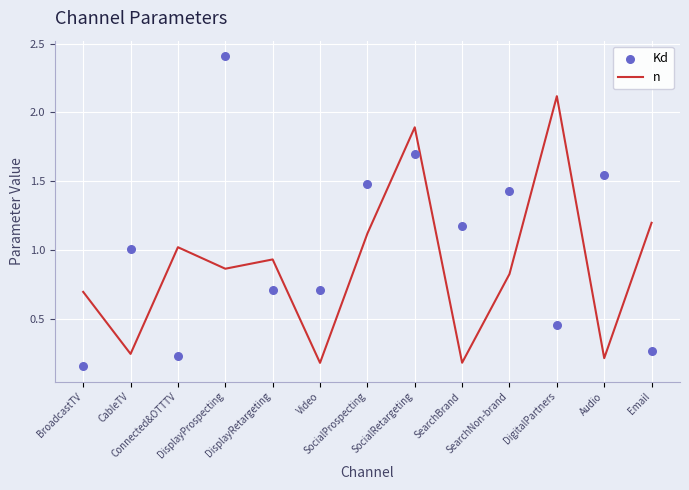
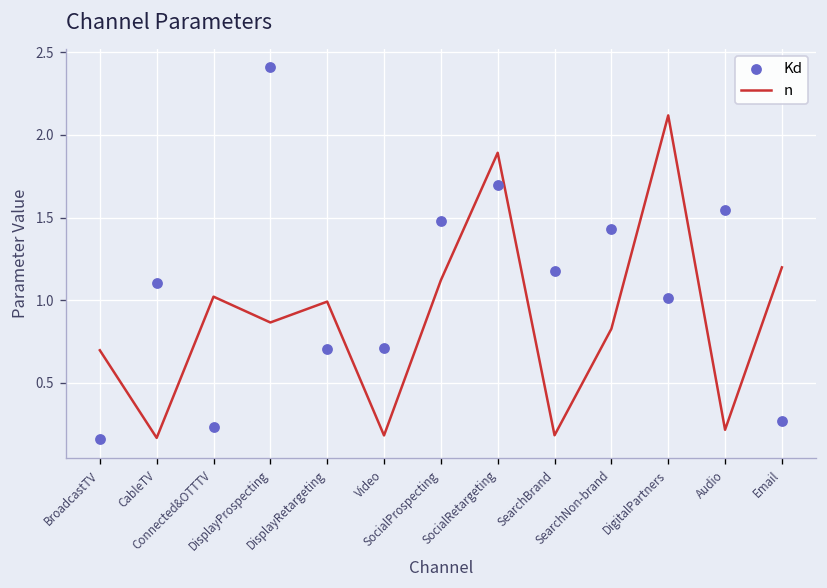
n, CableTV: 0.25 -> 0.17
Kd, CableTV: 1.01 -> 1.10
n, DisplayRetargeting: 0.93 -> 0.99
Kd, DigitalPartners: 0.46 -> 1.02
